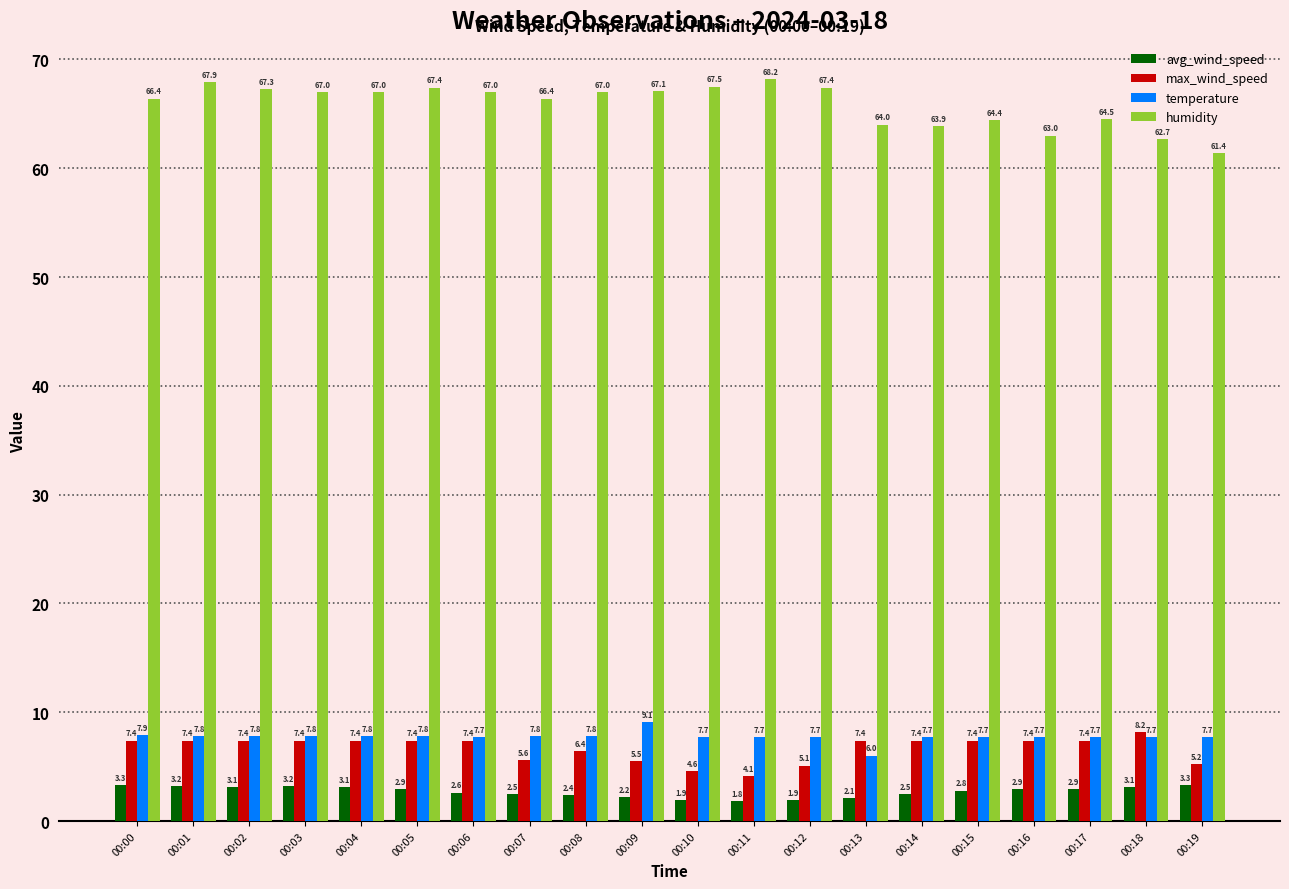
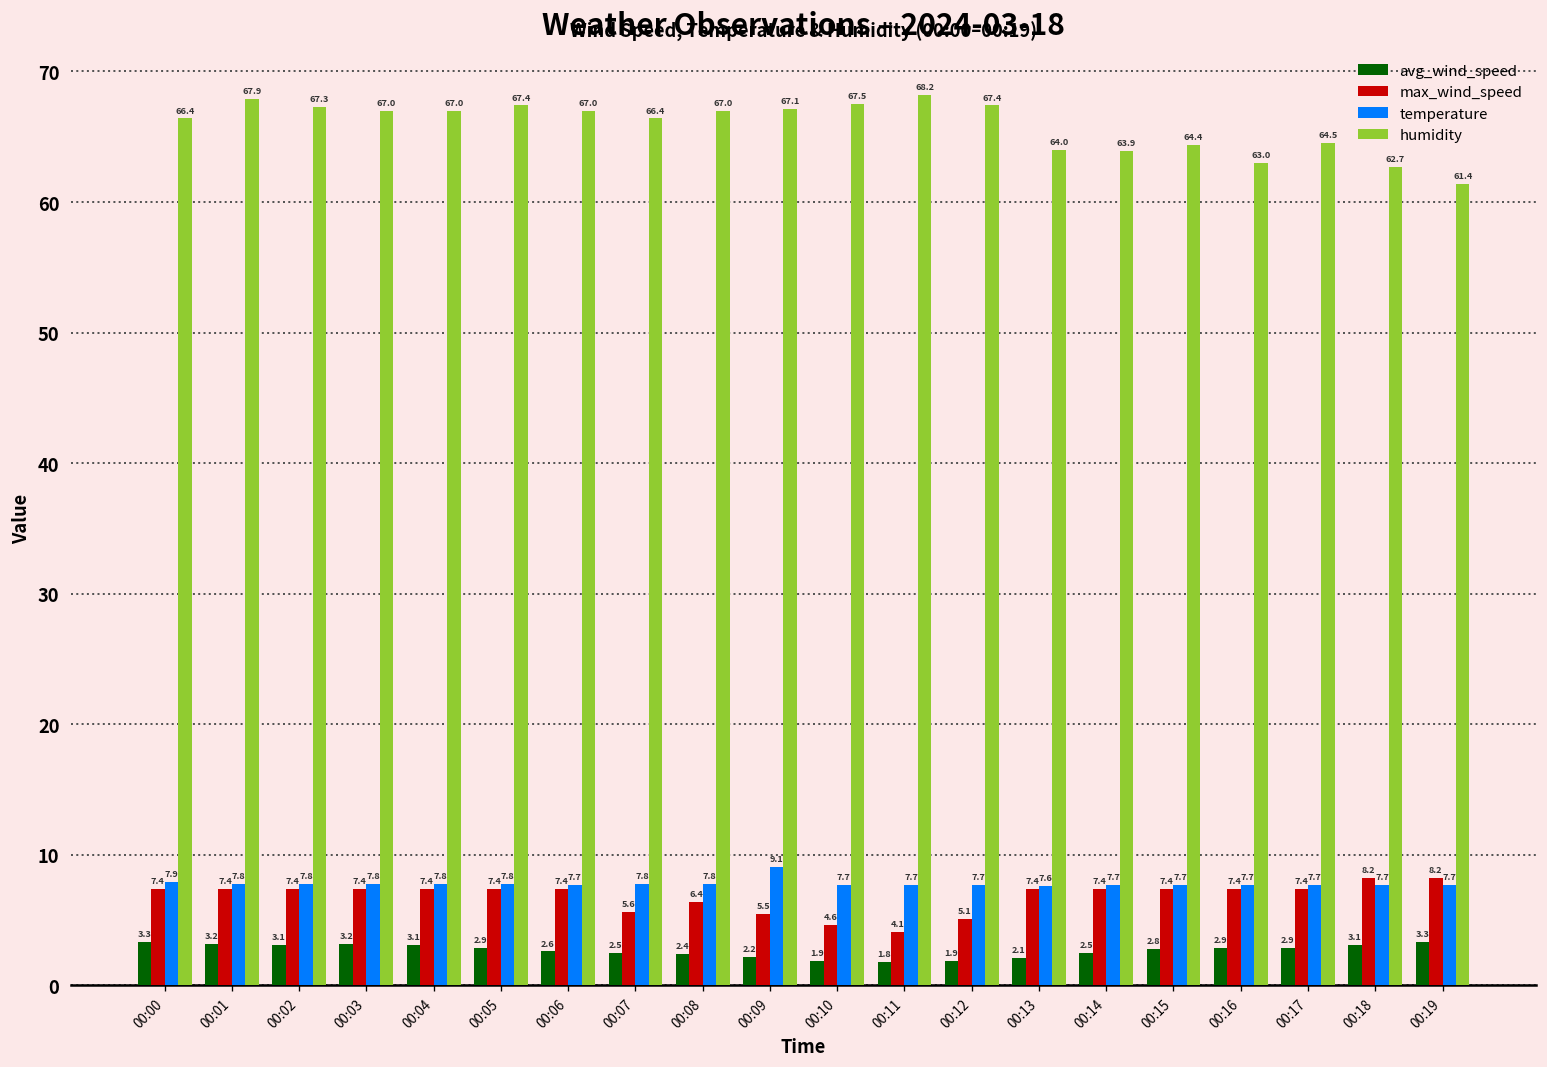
temperature, 00:13: 6.0 -> 7.6
max_wind_speed, 00:19: 5.2 -> 8.2
